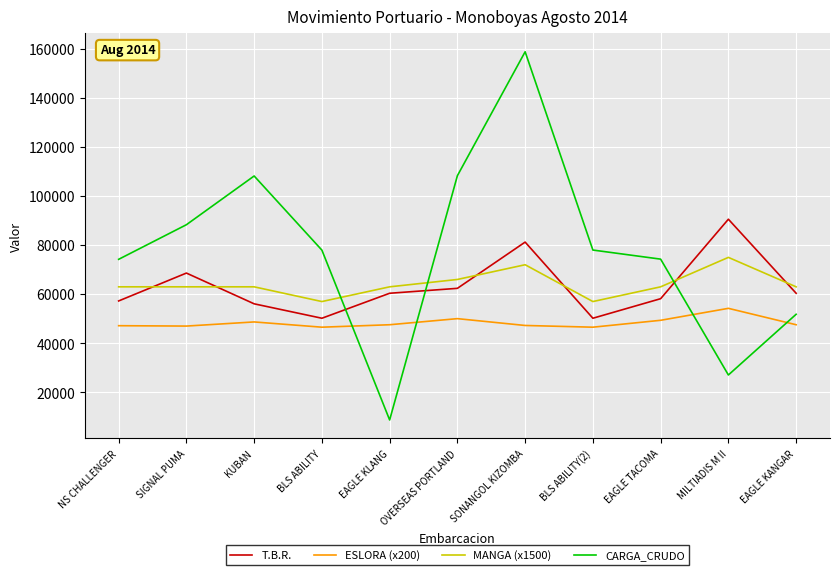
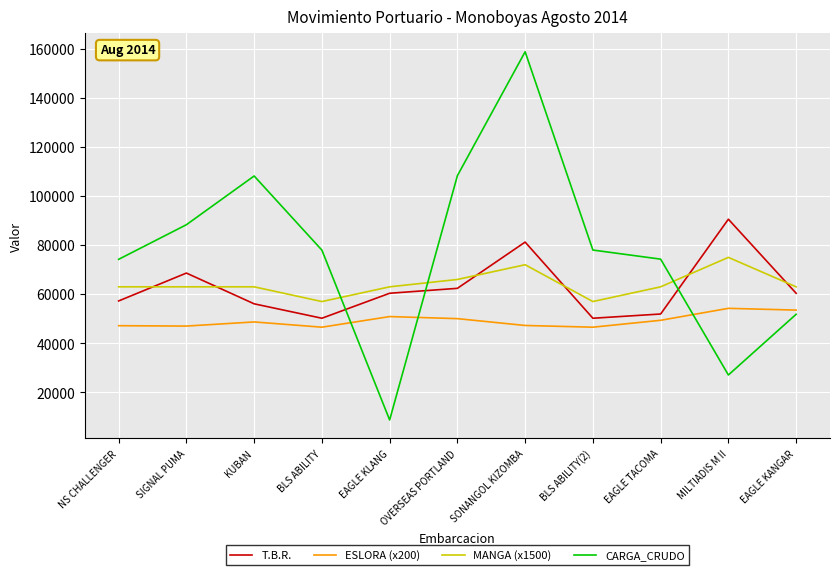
ESLORA (x200), EAGLE KLANG: 48000 -> 51000
T.B.R., EAGLE TACOMA: 58000 -> 52000
ESLORA (x200), EAGLE KANGAR: 48000 -> 54000
